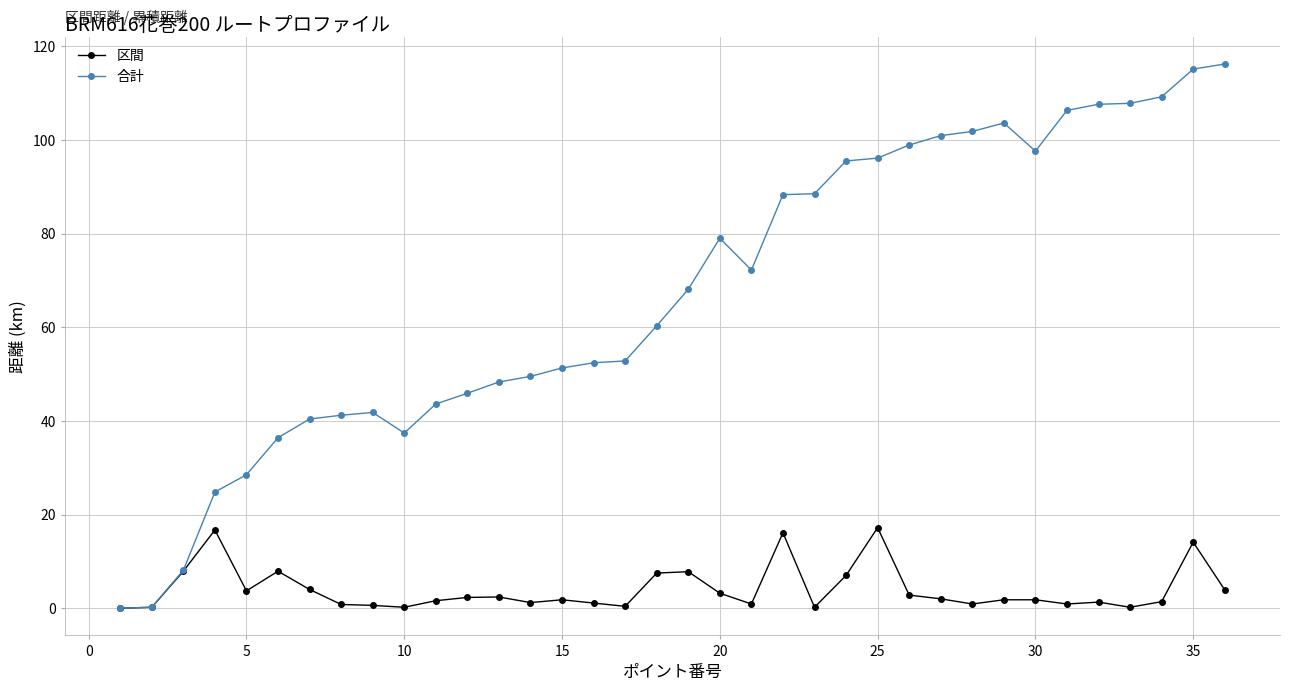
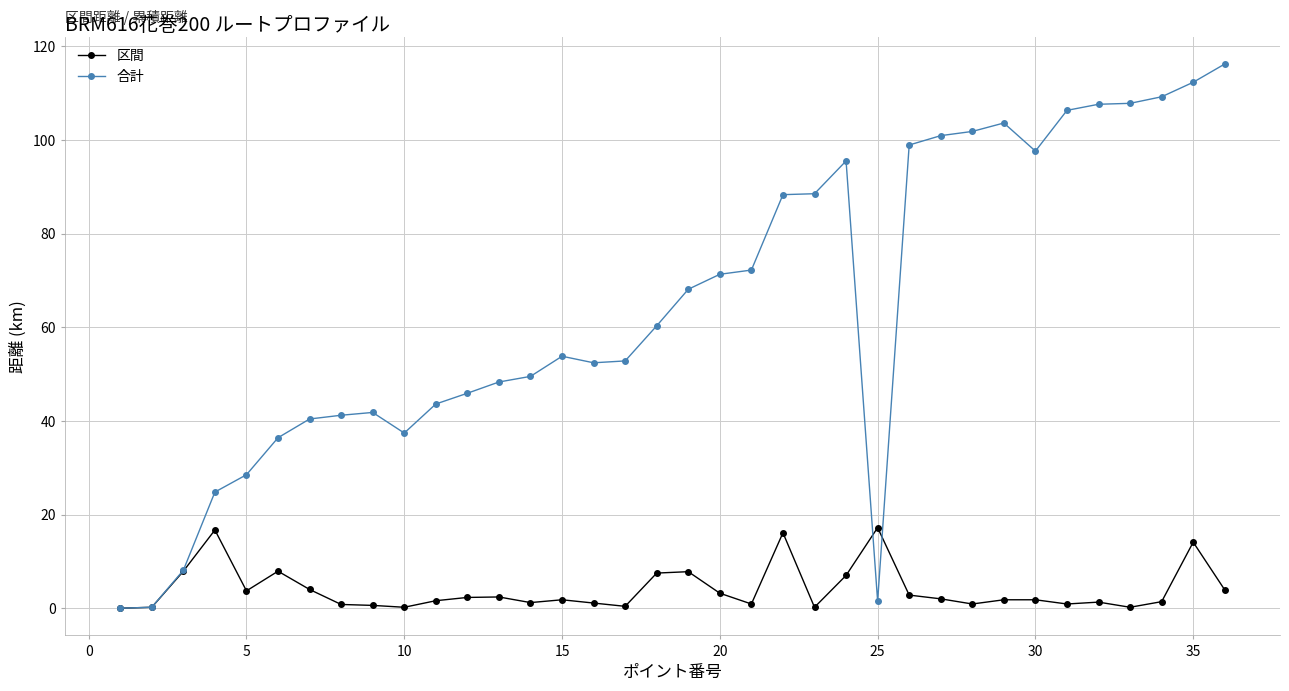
合計, 15: 51 -> 54
合計, 20: 79 -> 71
合計, 25: 96 -> 2
合計, 35: 115 -> 112
